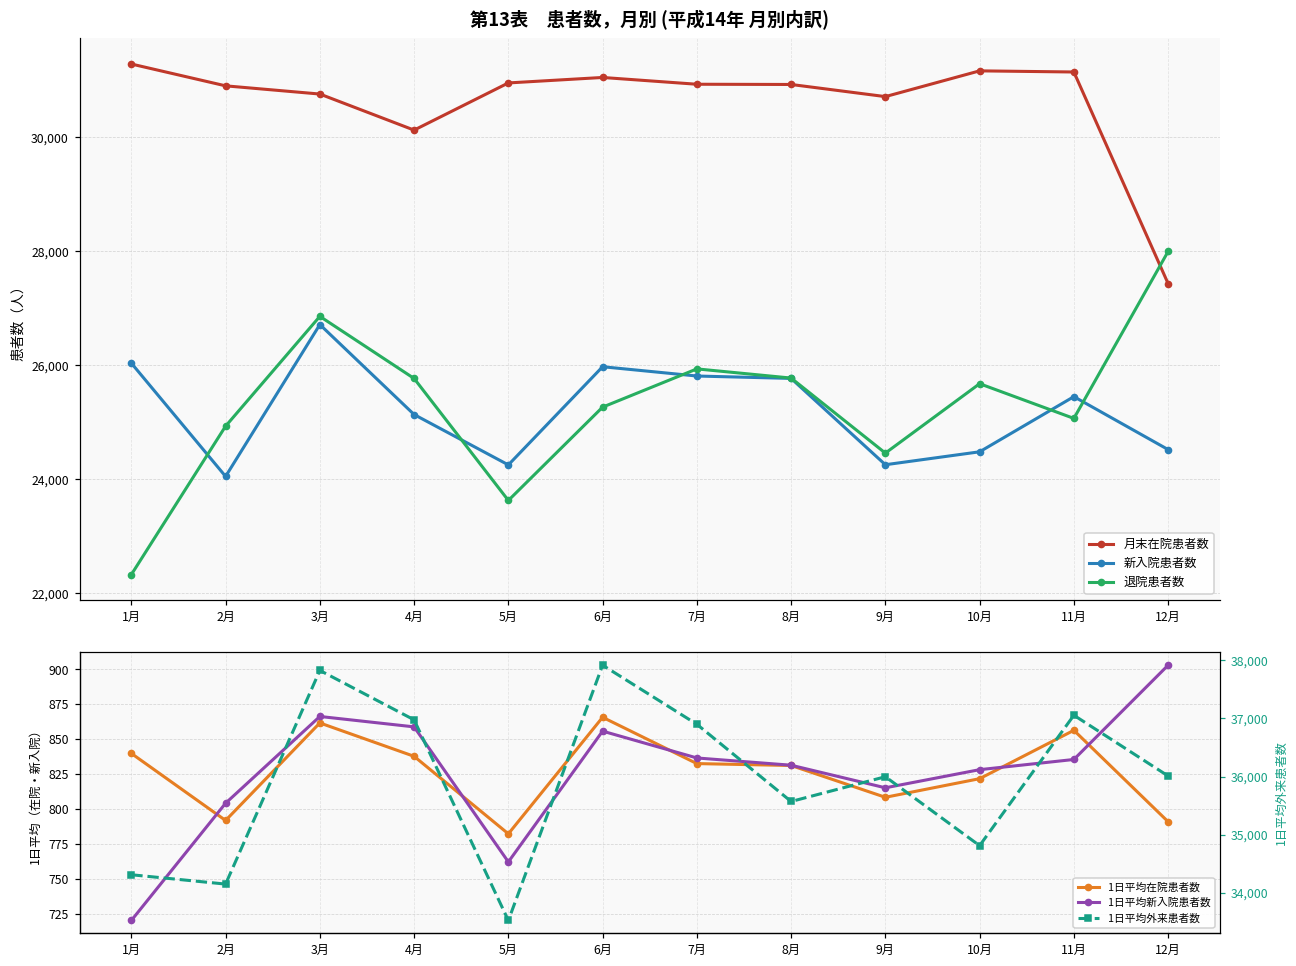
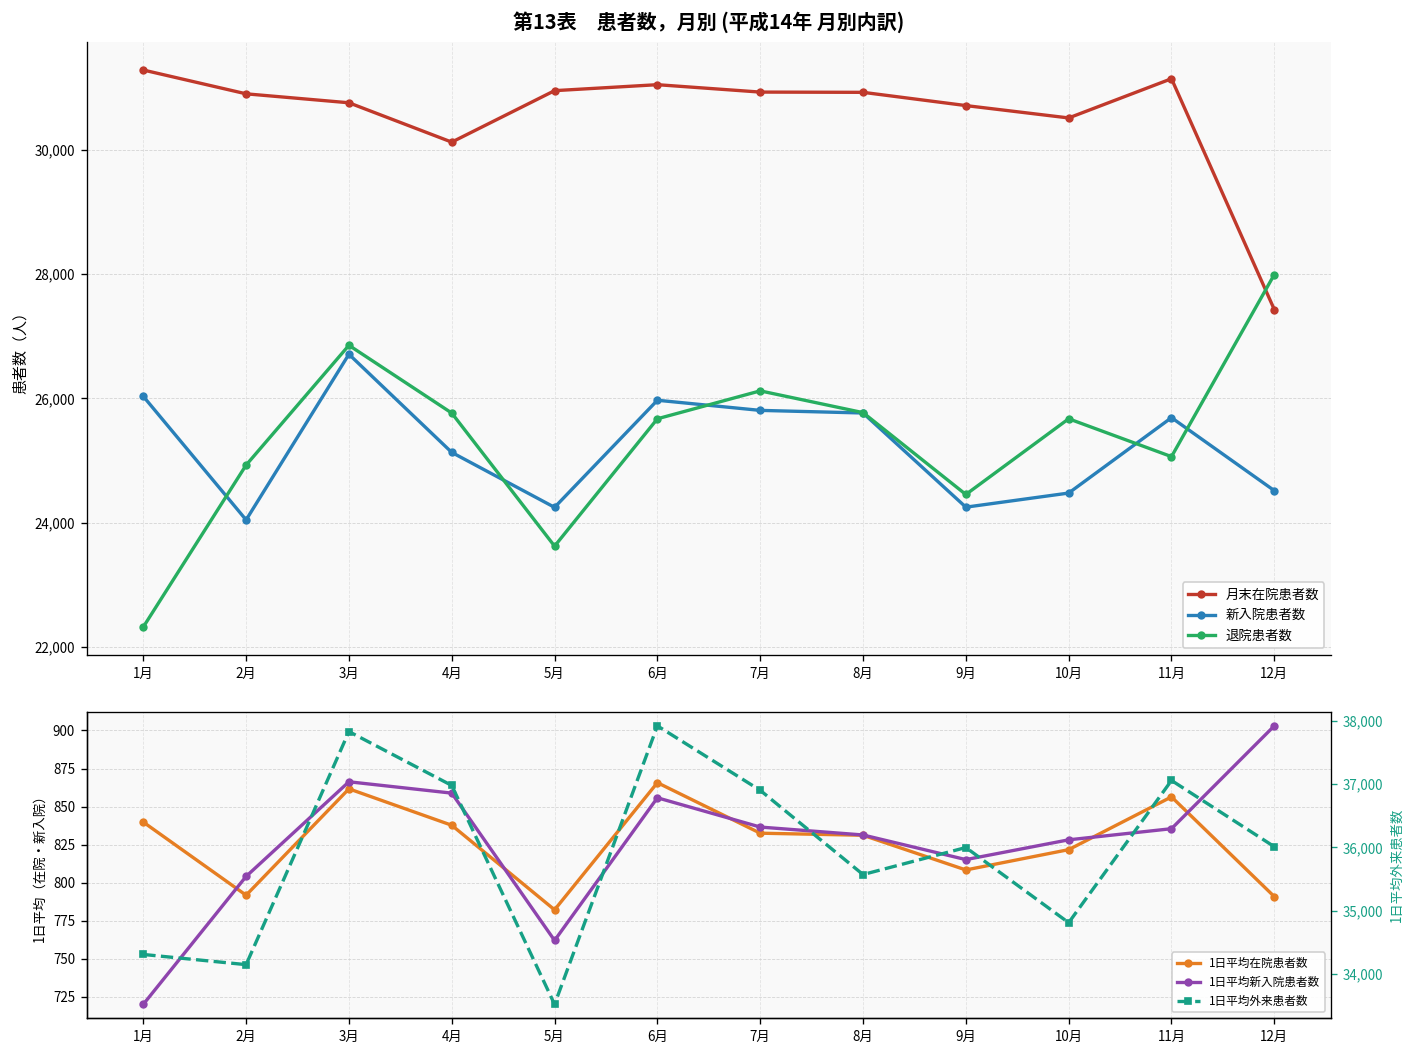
第13表 患者数，月別 (平成14年 月別内訳), 退院患者数, 6月: 25,300 -> 25,700
第13表 患者数，月別 (平成14年 月別内訳), 退院患者数, 7月: 25,900 -> 26,100
第13表 患者数，月別 (平成14年 月別内訳), 月末在院患者数, 10月: 31,200 -> 30,500
第13表 患者数，月別 (平成14年 月別内訳), 新入院患者数, 11月: 25,400 -> 25,700
